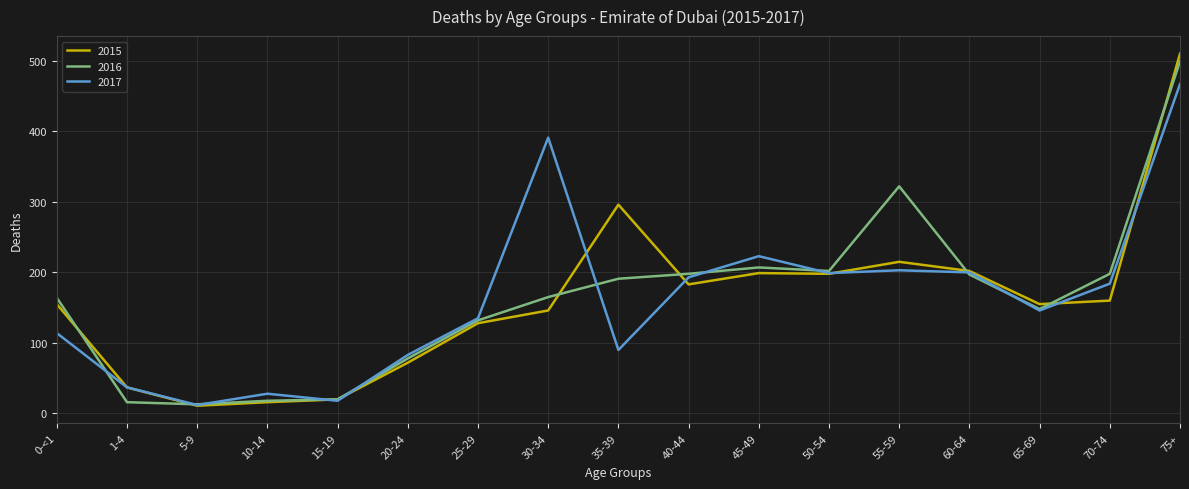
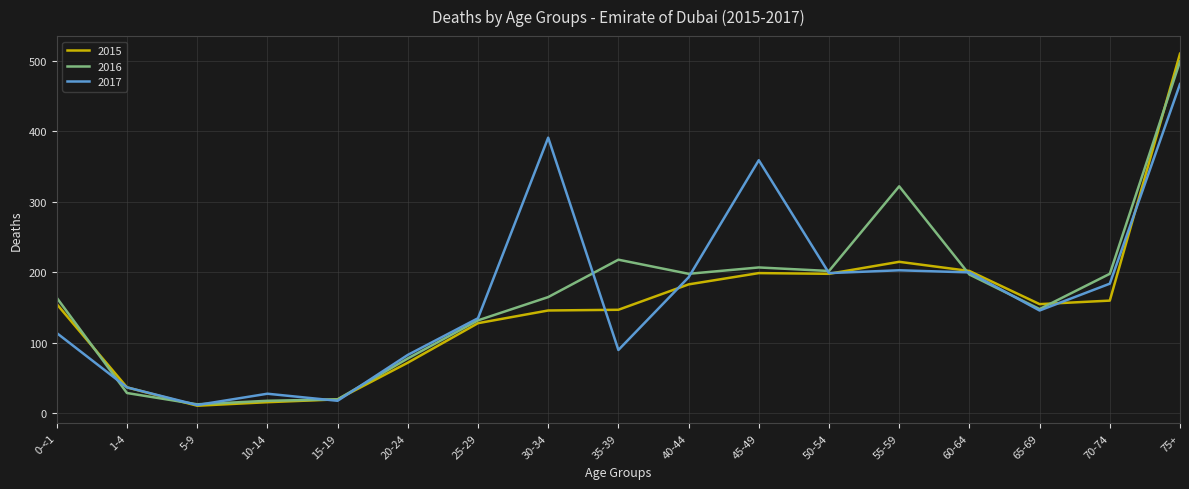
2016, 1-4: 20 -> 30
2015, 35-39: 300 -> 150
2016, 35-39: 190 -> 220
2017, 45-49: 220 -> 360
